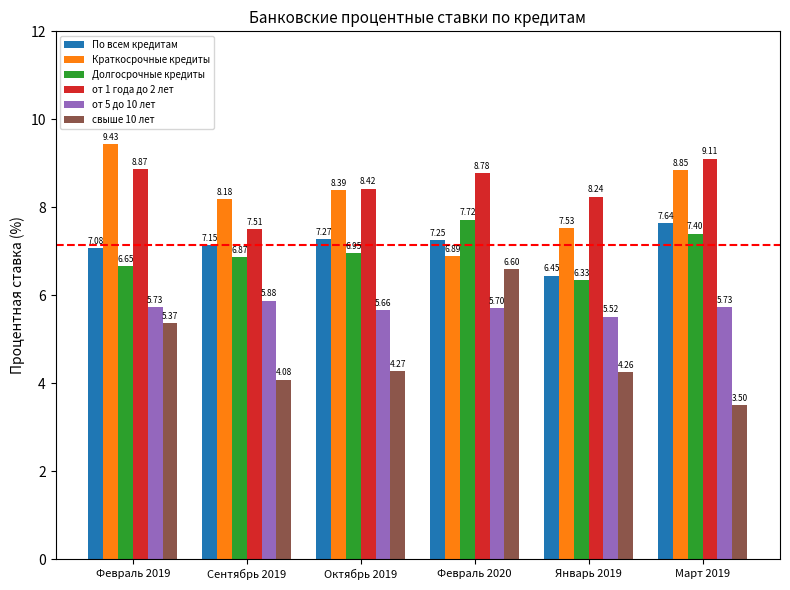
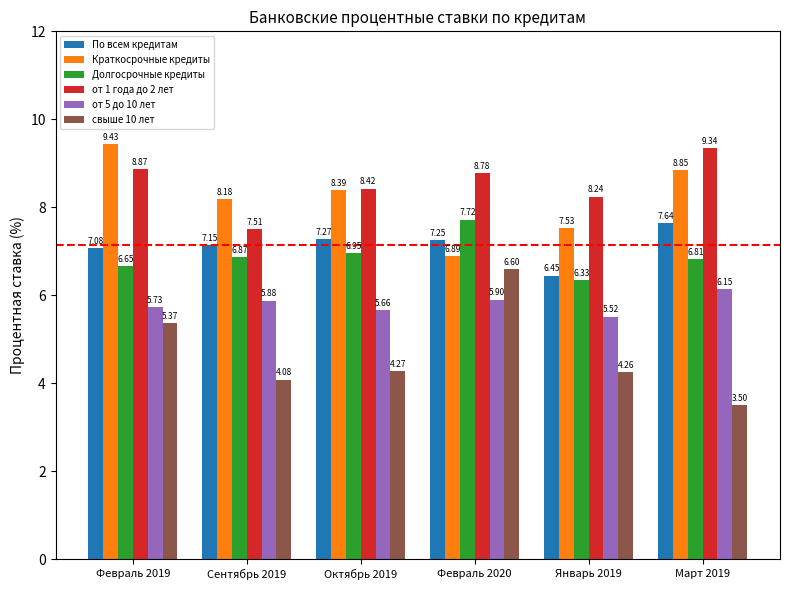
от 5 до 10 лет, Февраль 2020: 5.70 -> 5.90
Долгосрочные кредиты, Март 2019: 7.40 -> 6.81
от 1 года до 2 лет, Март 2019: 9.11 -> 9.34
от 5 до 10 лет, Март 2019: 5.73 -> 6.15
